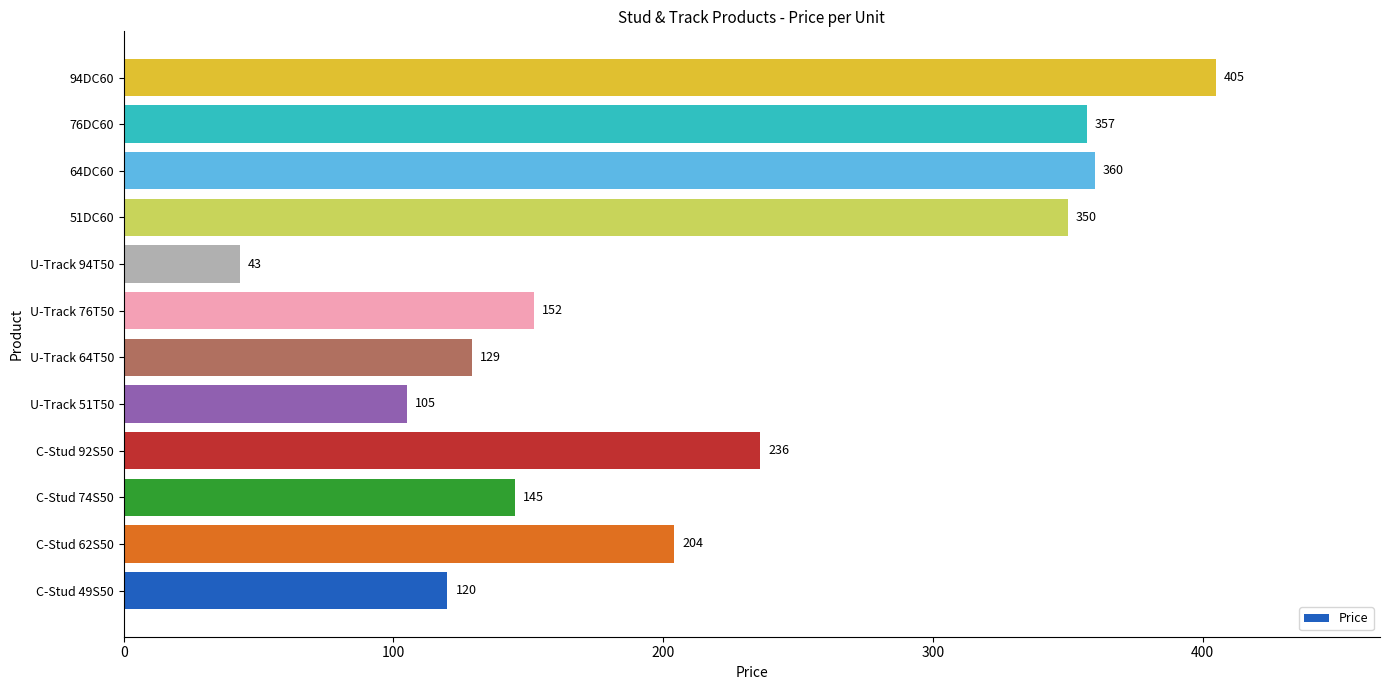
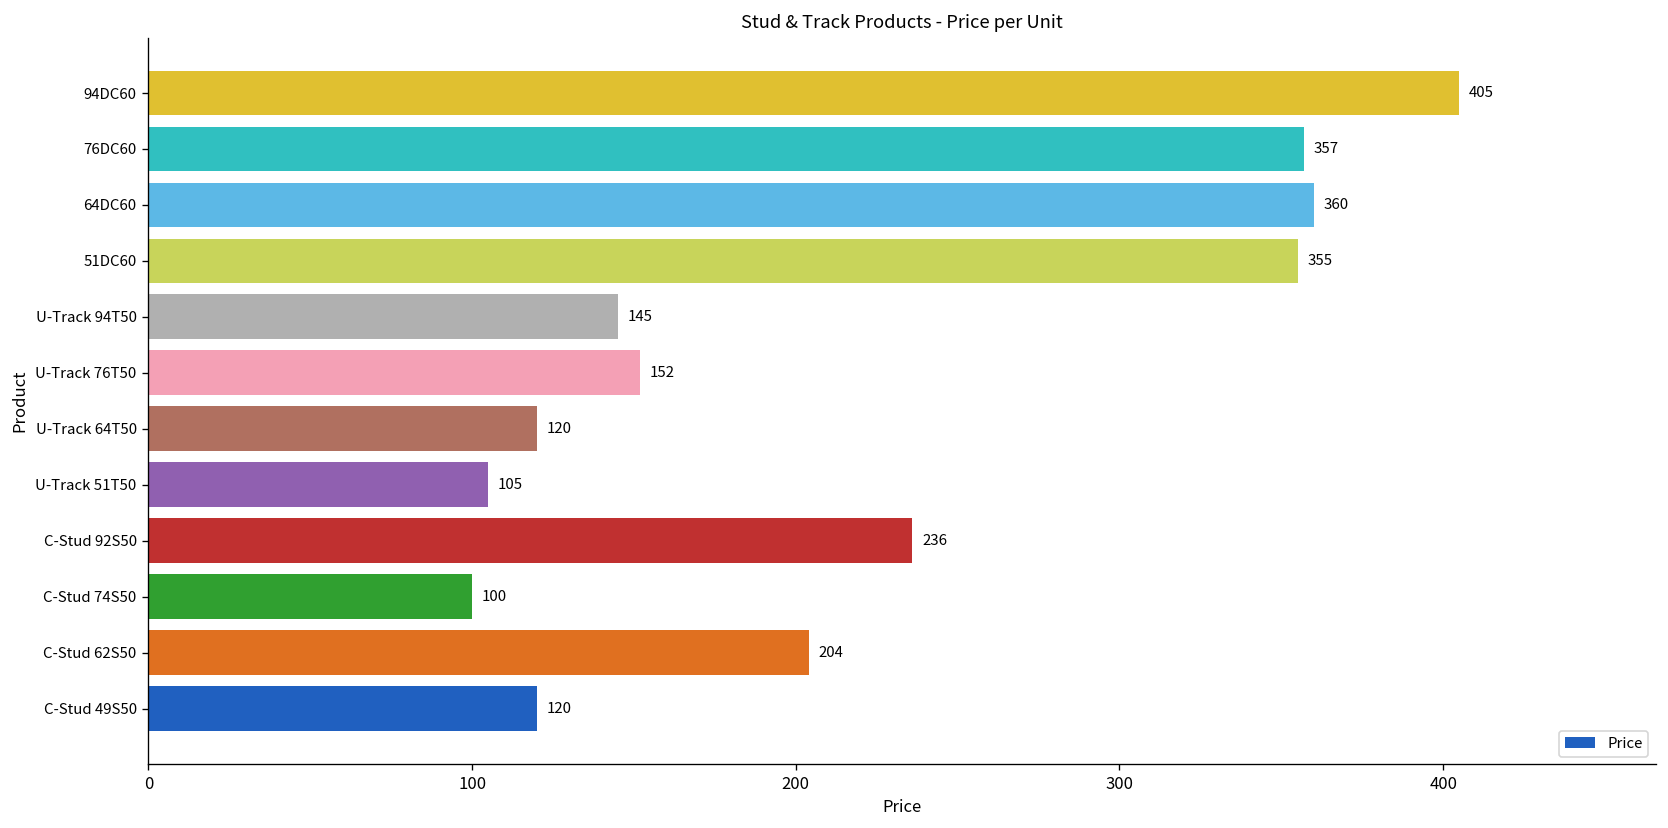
51DC60: 350 -> 355
U-Track 94T50: 43 -> 145
U-Track 64T50: 129 -> 120
C-Stud 74S50: 145 -> 100
